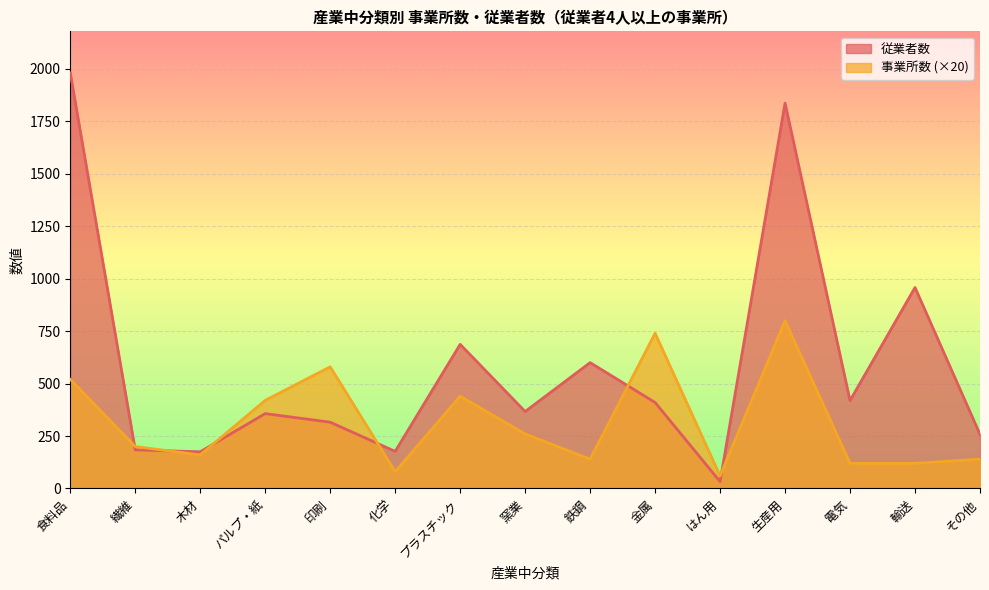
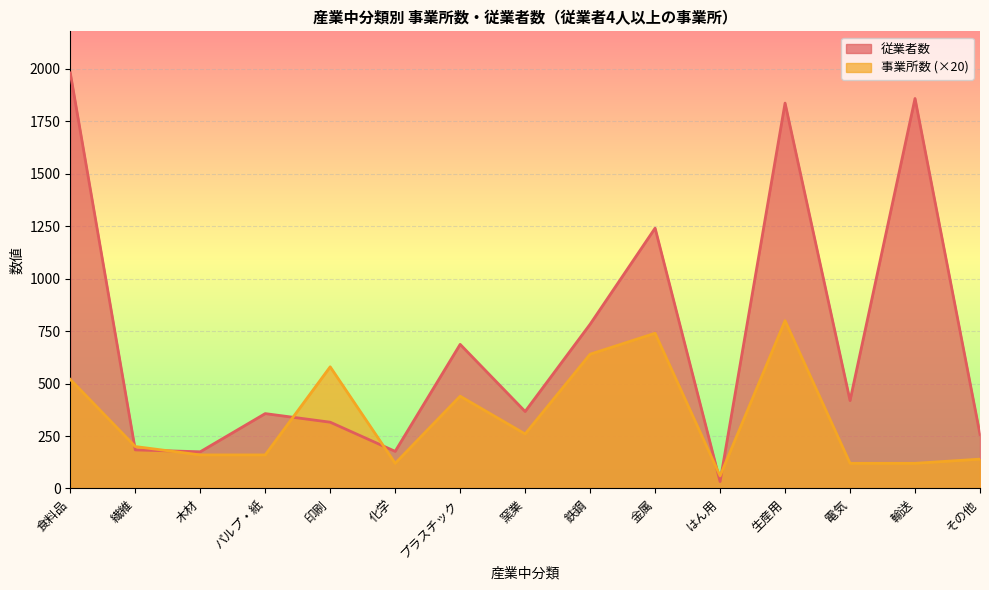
事業所数 (×20), パルプ・紙: 420 -> 160
事業所数 (×20), 化学: 80 -> 120
従業者数, 鉄鋼: 600 -> 780
事業所数 (×20), 鉄鋼: 140 -> 640
従業者数, 金属: 410 -> 1240
従業者数, 輸送: 960 -> 1860
